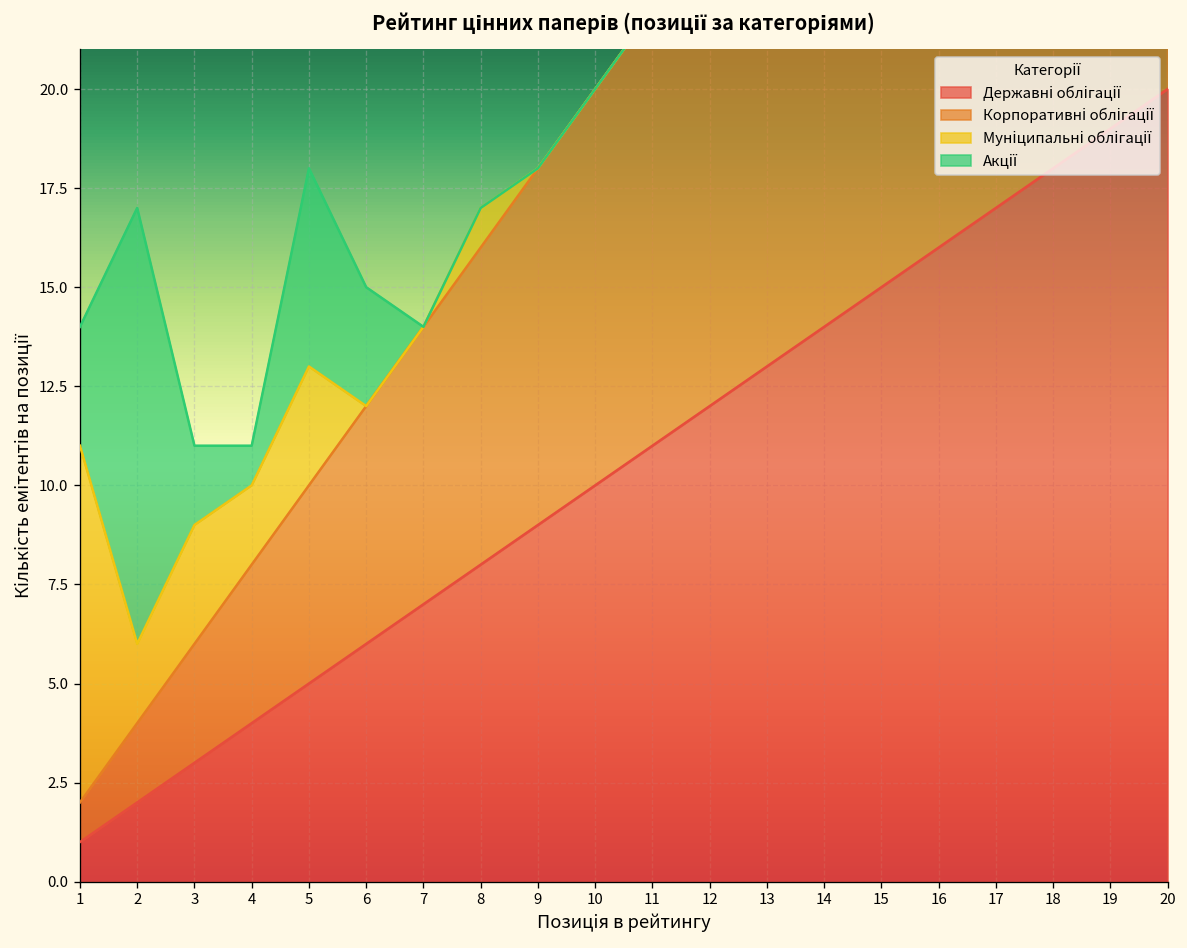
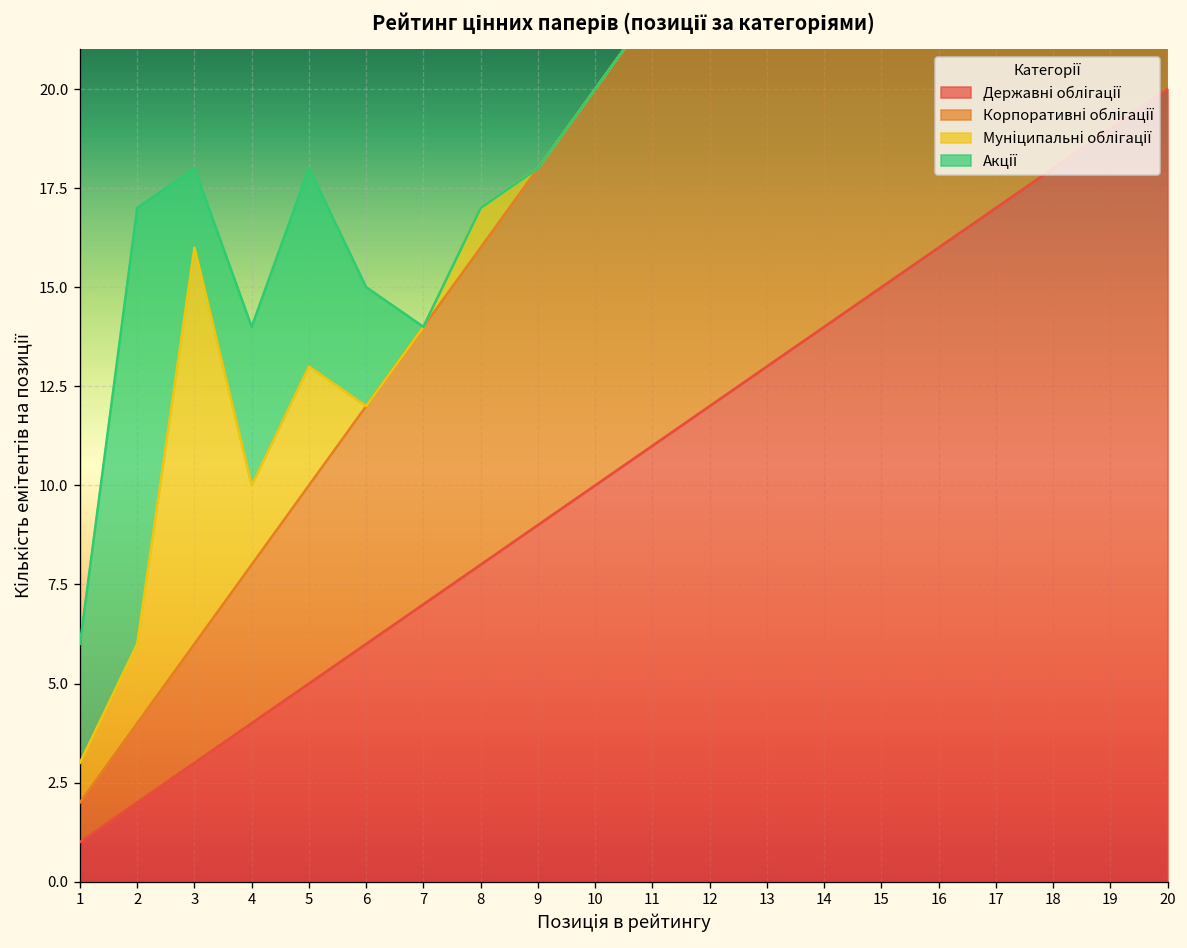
Муніципальні облігації, 1: 9 -> 1
Муніципальні облігації, 3: 3 -> 10
Акції, 4: 1 -> 4
